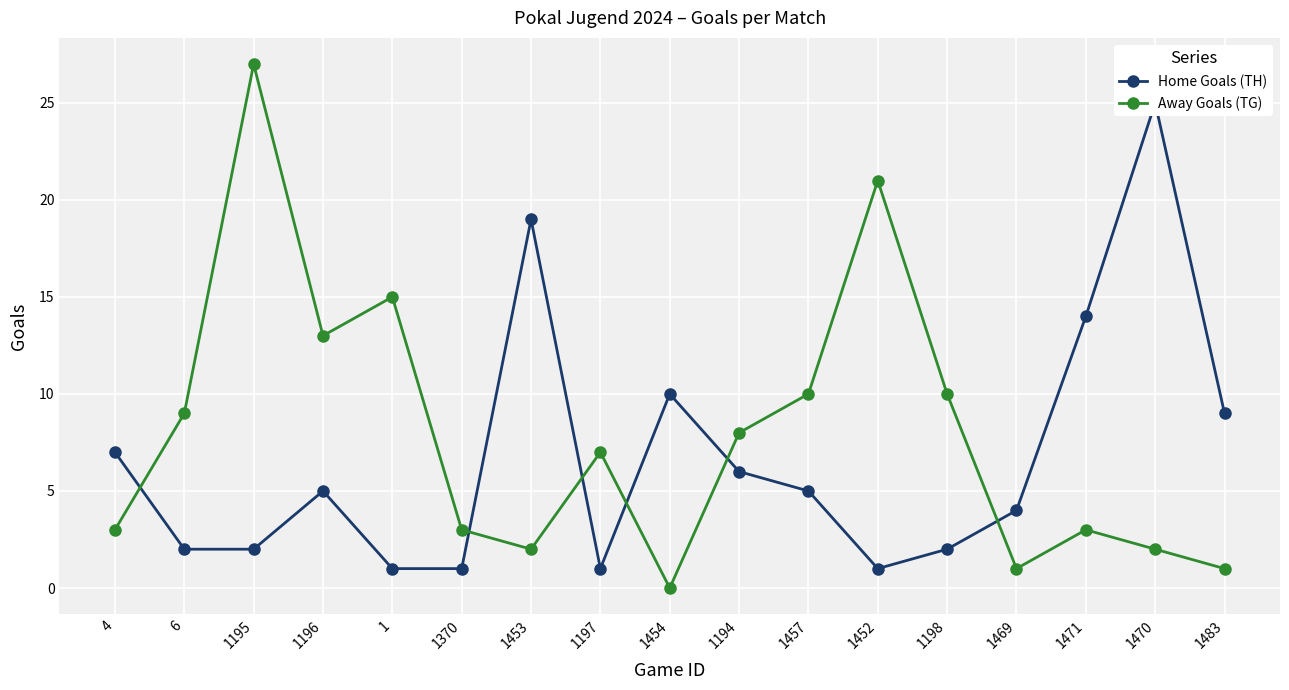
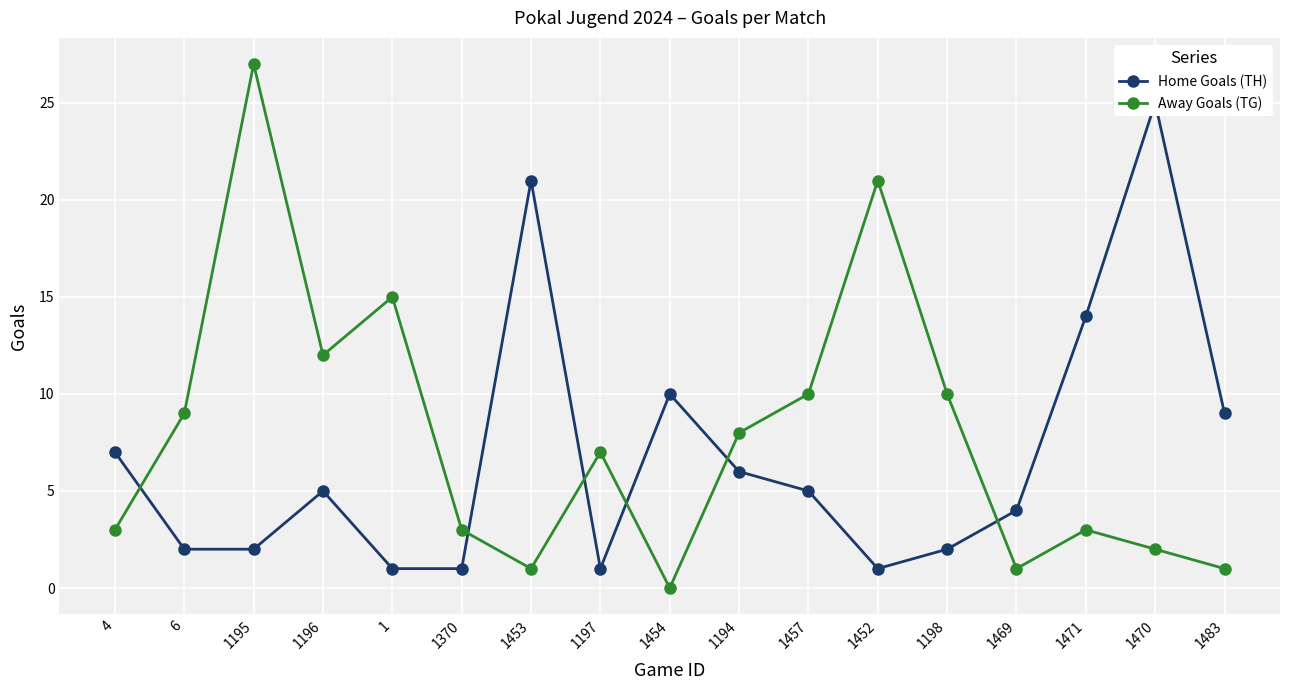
Away Goals (TG), 1196: 13 -> 12
Home Goals (TH), 1453: 19 -> 21
Away Goals (TG), 1453: 2 -> 1
